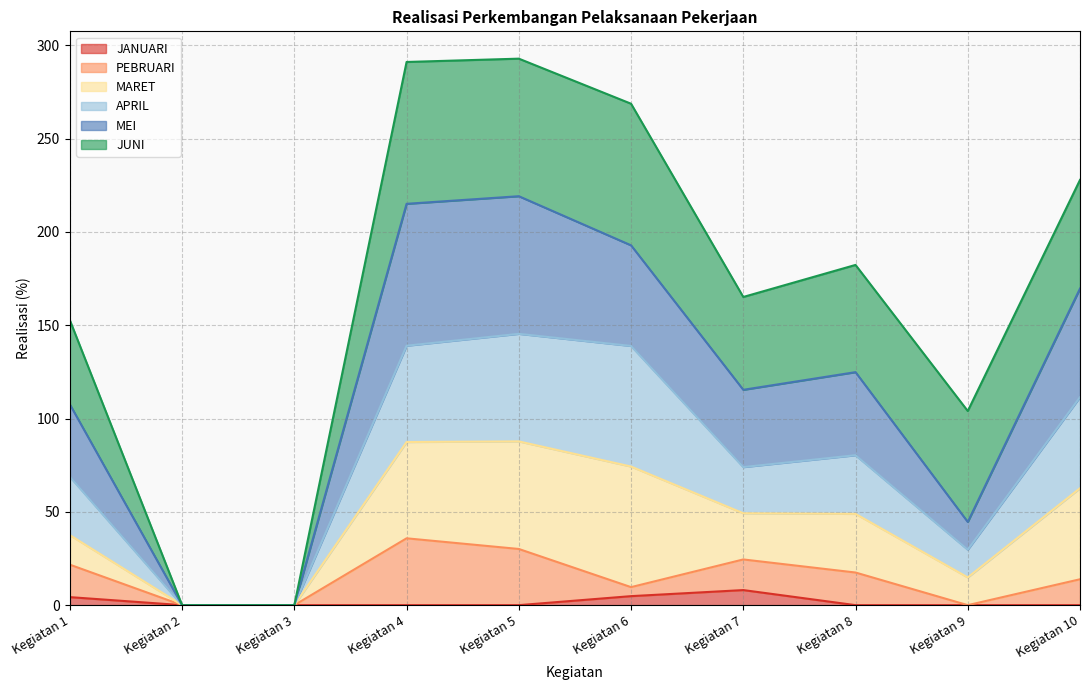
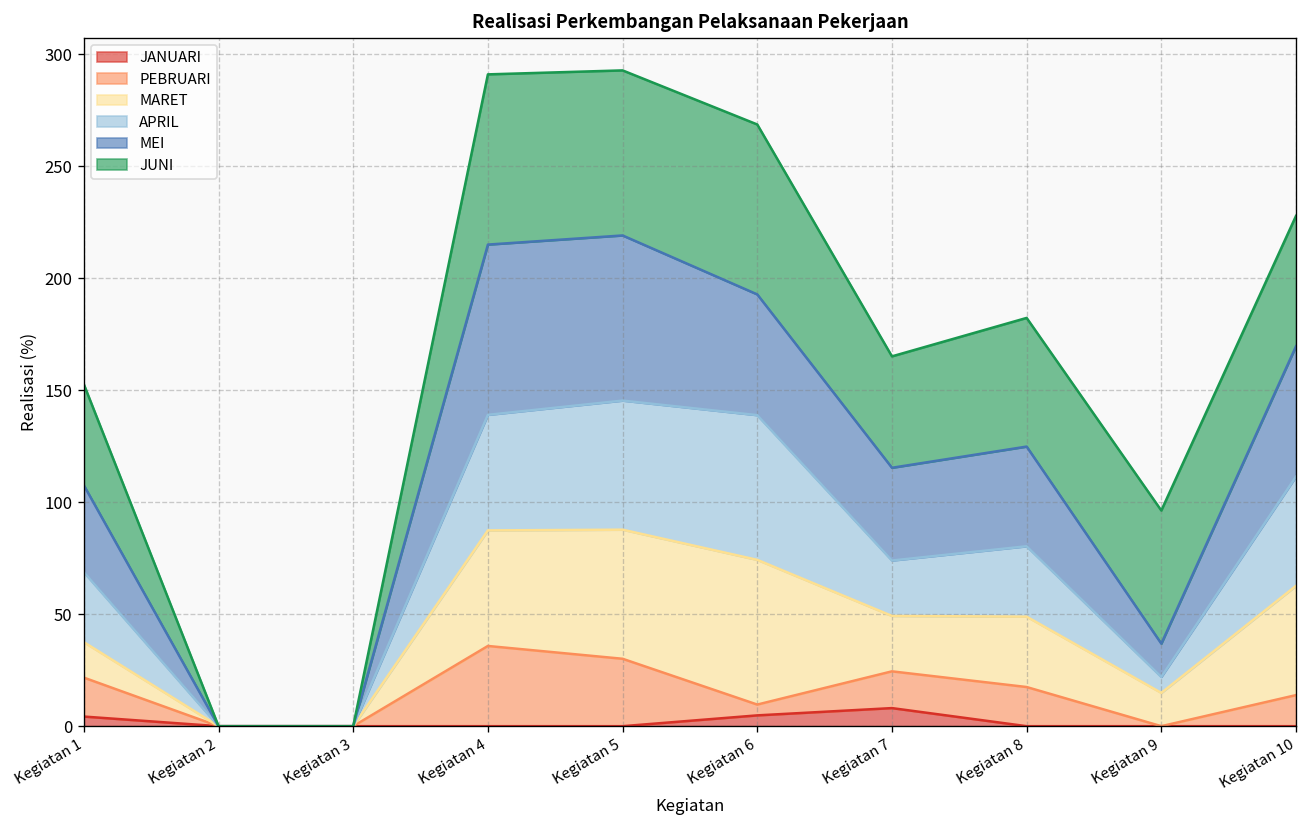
APRIL, Kegiatan 9: 15 -> 7
